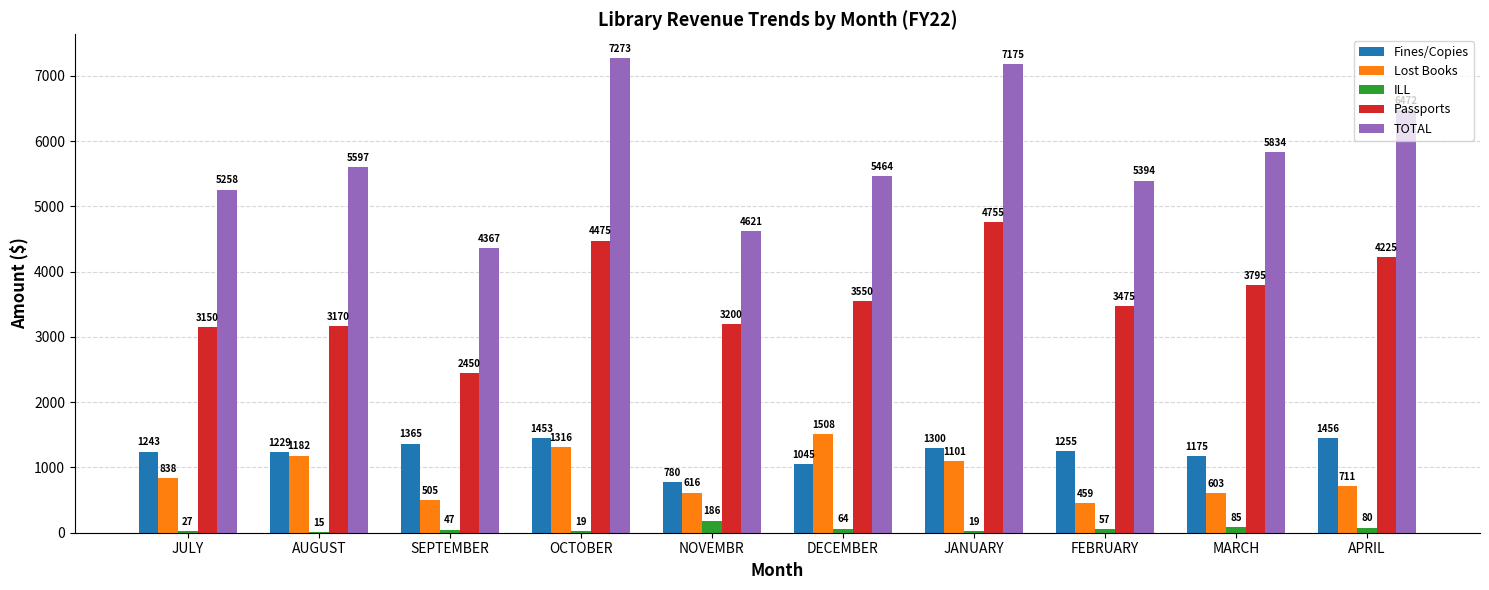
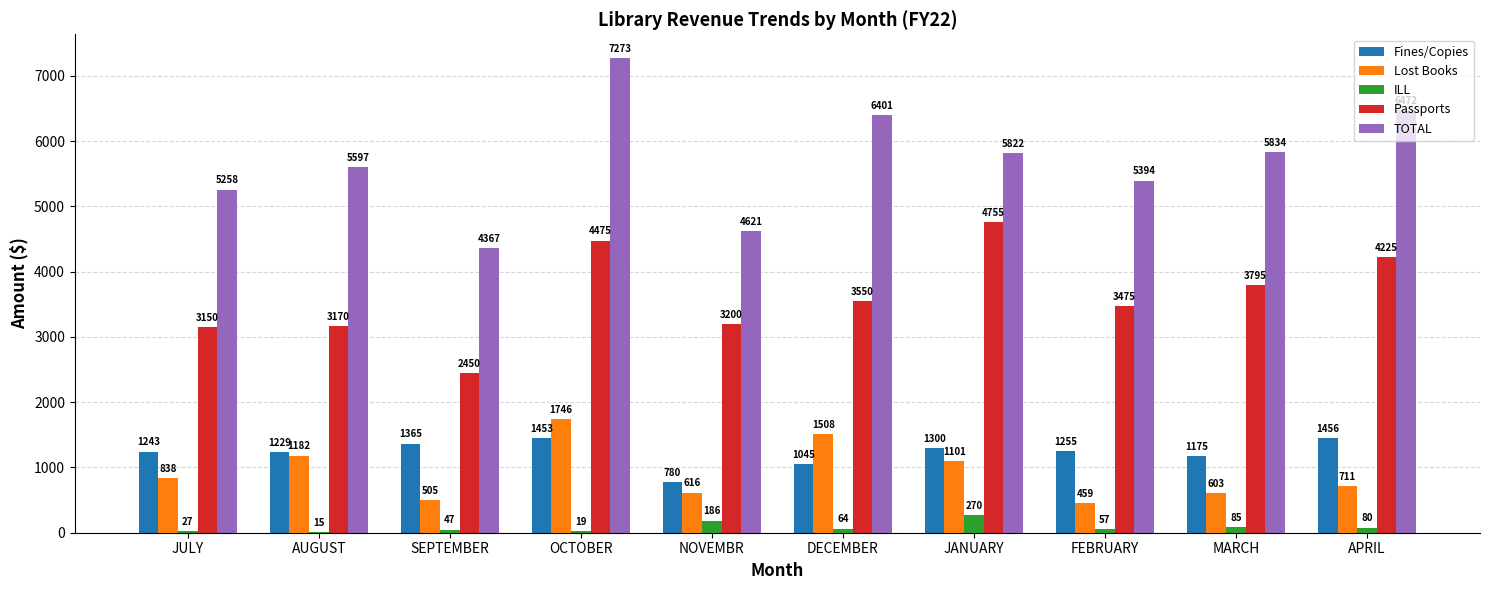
Lost Books, OCTOBER: 1316 -> 1746
TOTAL, DECEMBER: 5464 -> 6401
ILL, JANUARY: 19 -> 270
TOTAL, JANUARY: 7175 -> 5822
